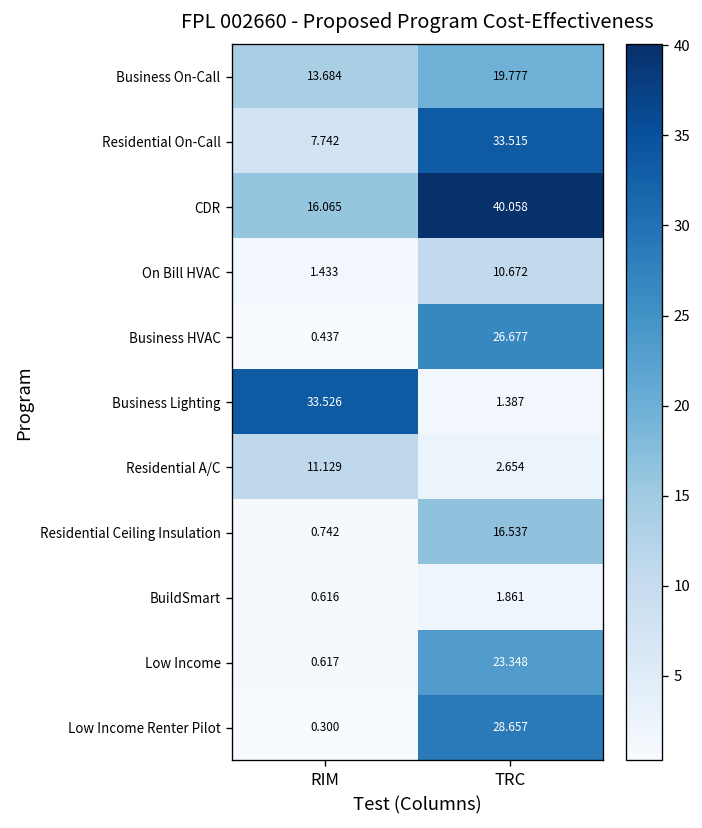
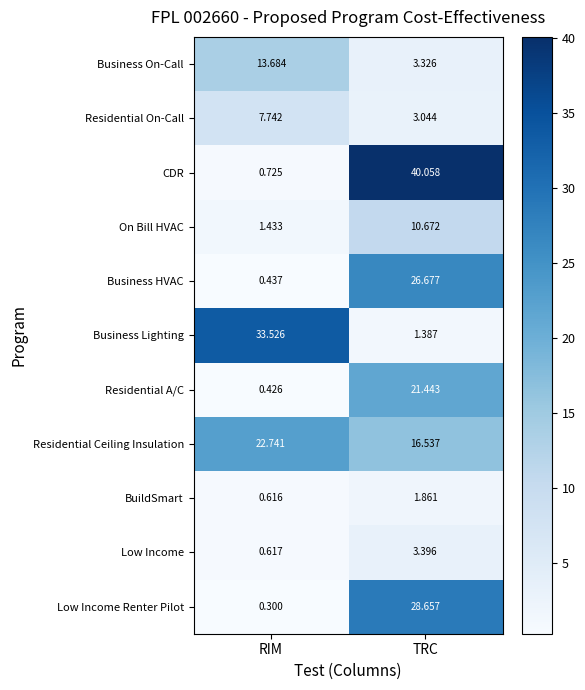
Business On-Call, TRC: 19.777 -> 3.326
Residential On-Call, TRC: 33.515 -> 3.044
CDR, RIM: 16.065 -> 0.725
Residential A/C, RIM: 11.129 -> 0.426
Residential A/C, TRC: 2.654 -> 21.443
Residential Ceiling Insulation, RIM: 0.742 -> 22.741
Low Income, TRC: 23.348 -> 3.396
